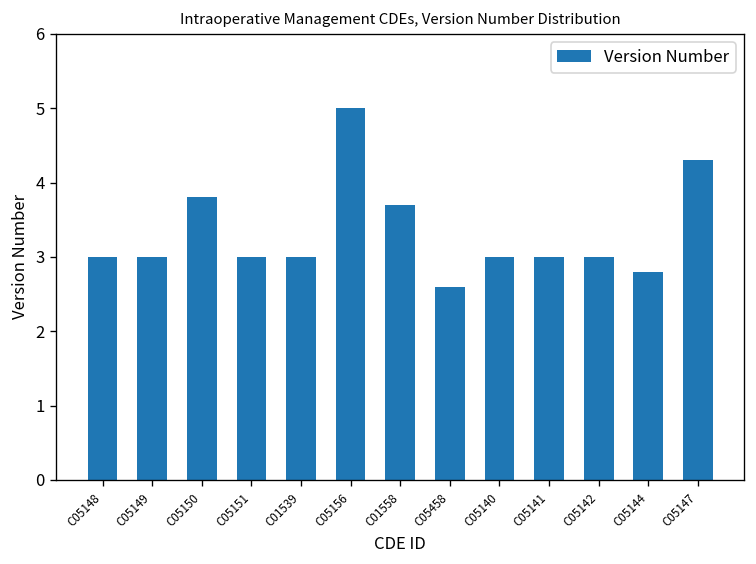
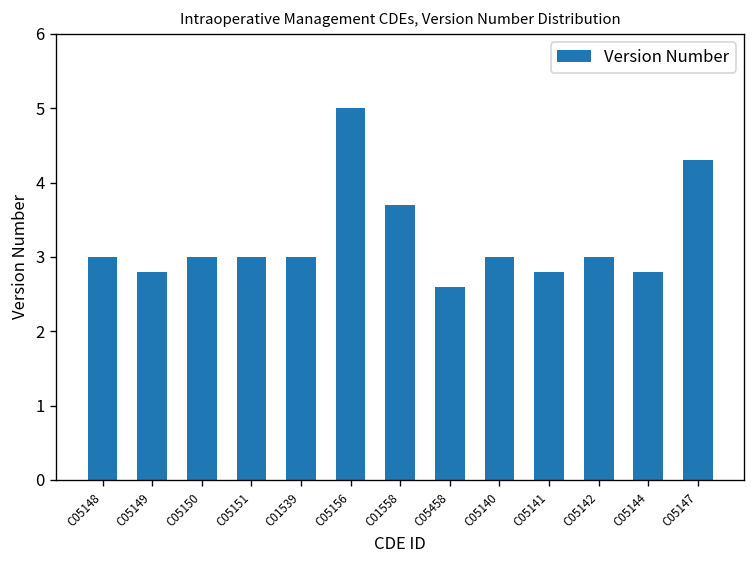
C05149: 3.0 -> 2.8
C05150: 3.8 -> 3.0
C05141: 3.0 -> 2.8
